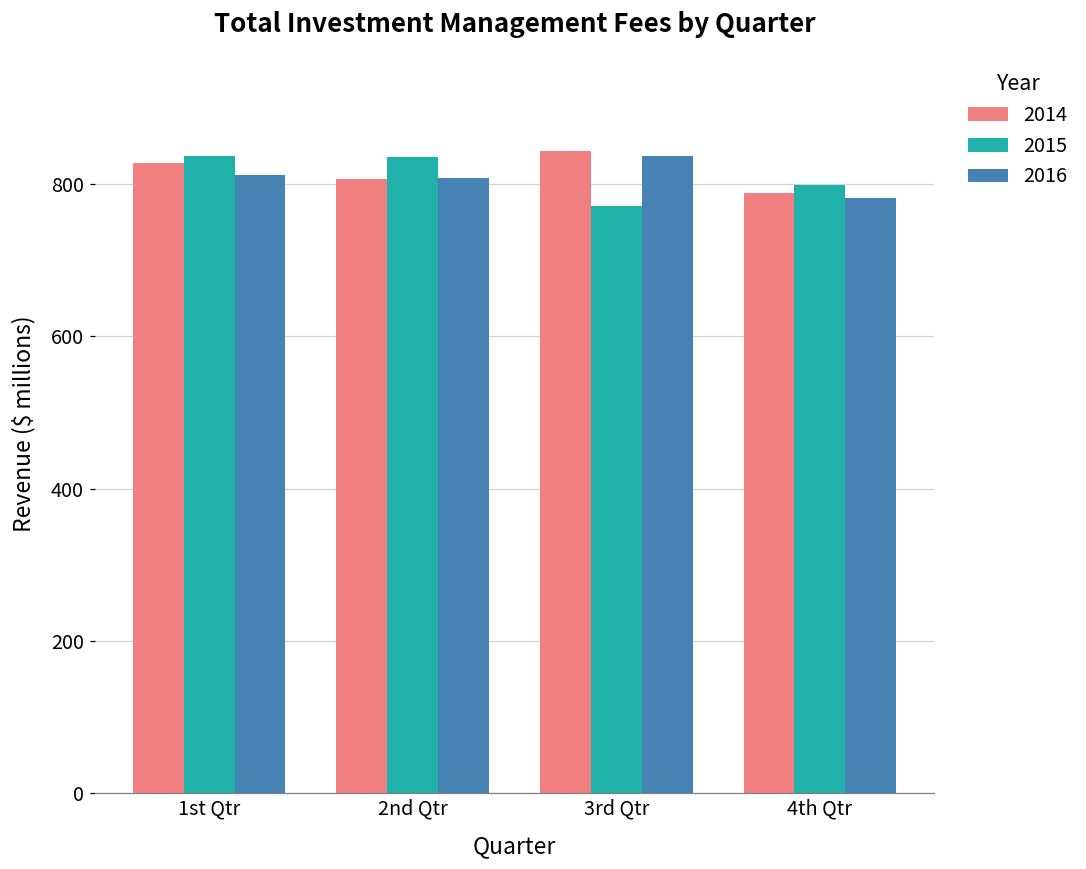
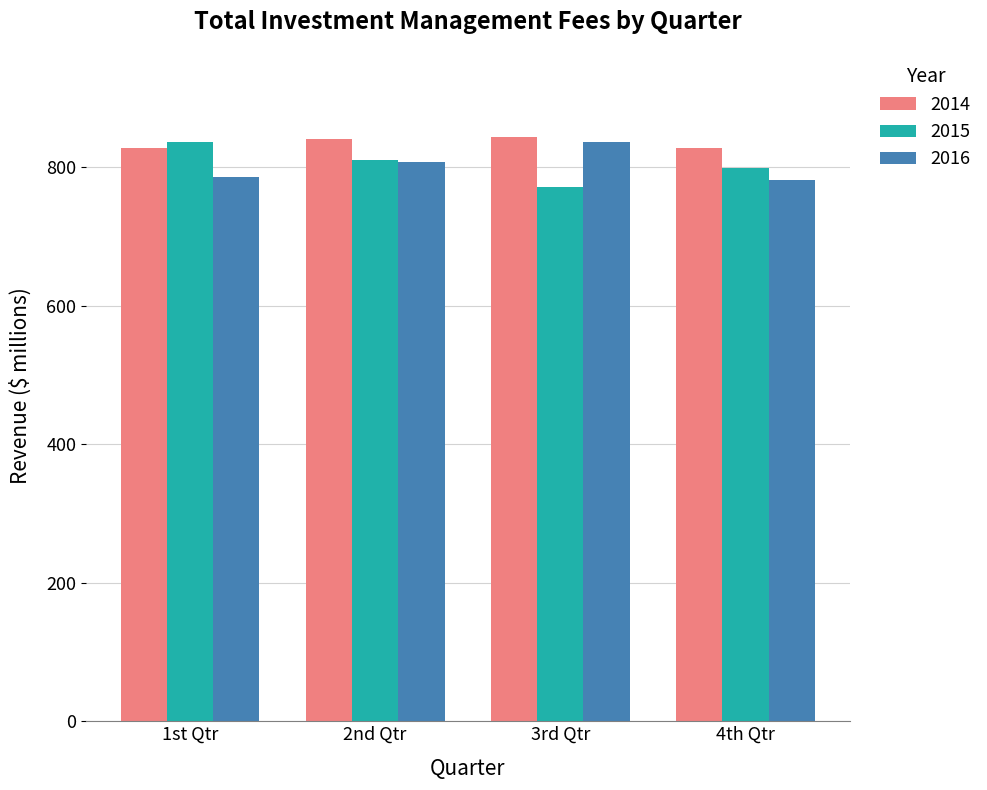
2016, 1st Qtr: 810 -> 790
2014, 2nd Qtr: 810 -> 840
2015, 2nd Qtr: 840 -> 810
2014, 4th Qtr: 790 -> 830
